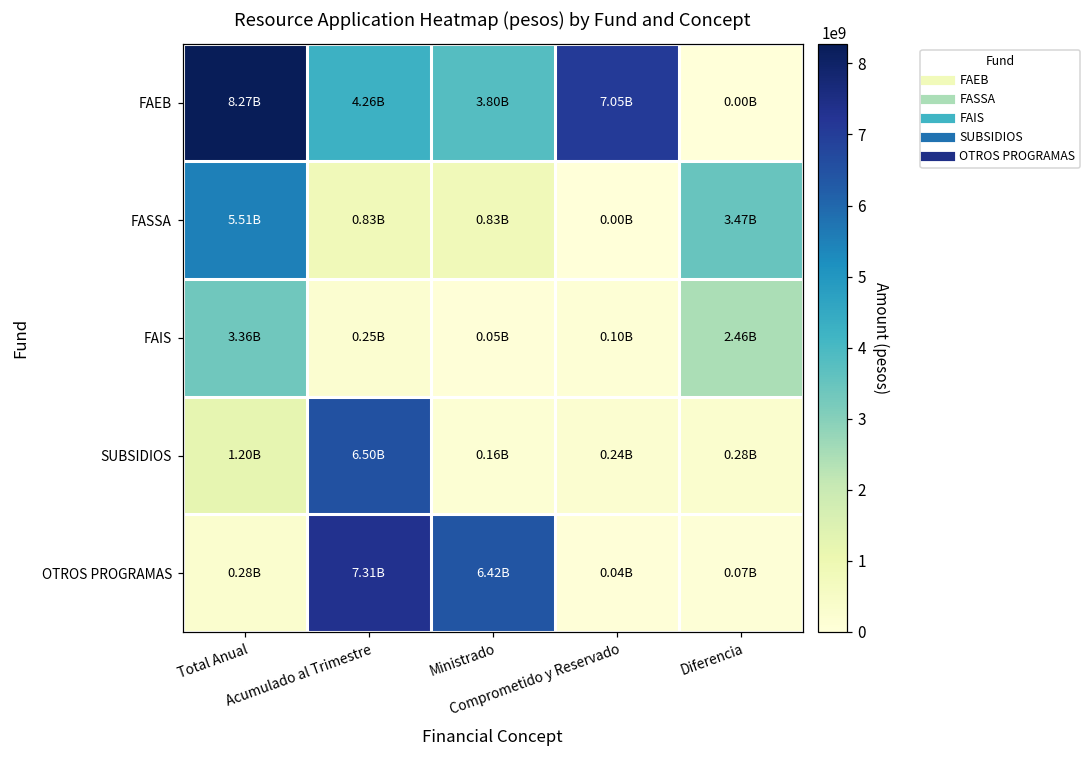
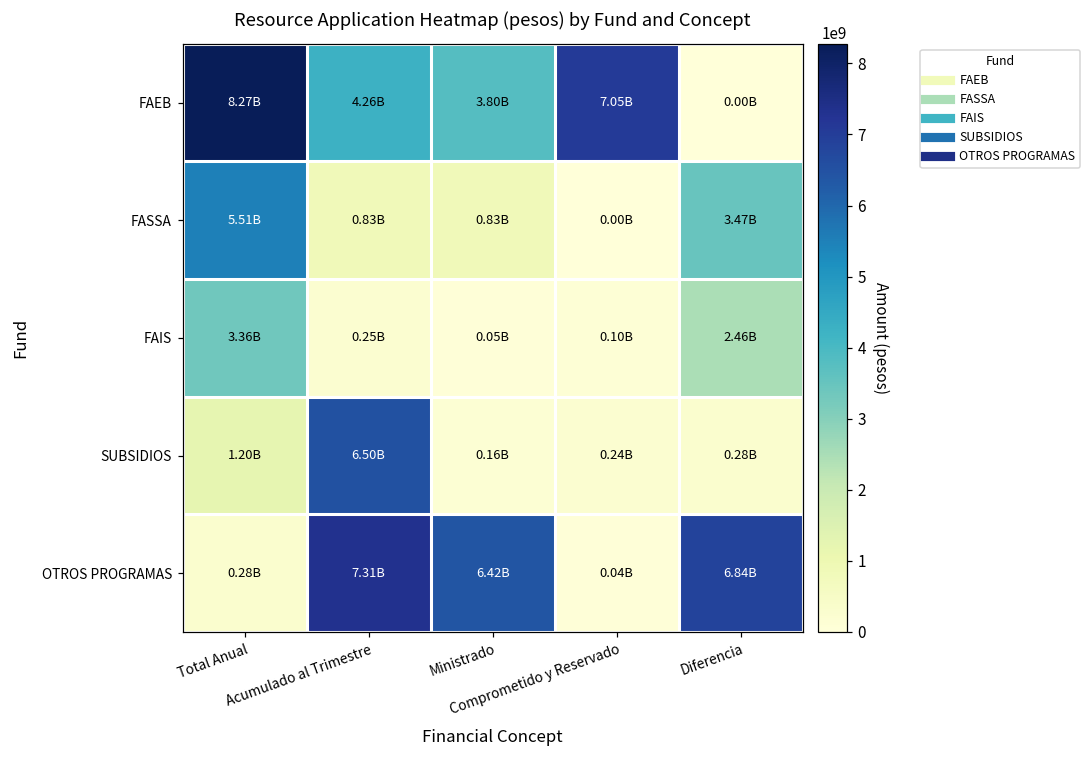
OTROS PROGRAMAS, Diferencia: 0.07B -> 6.84B
